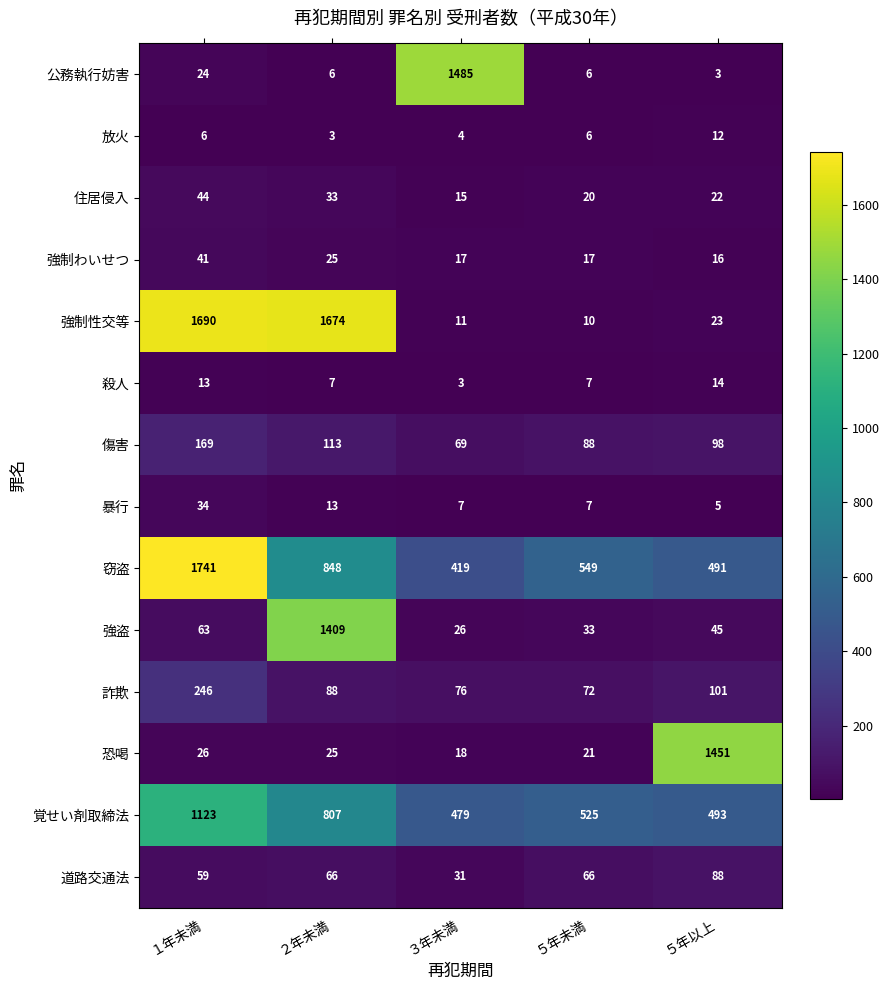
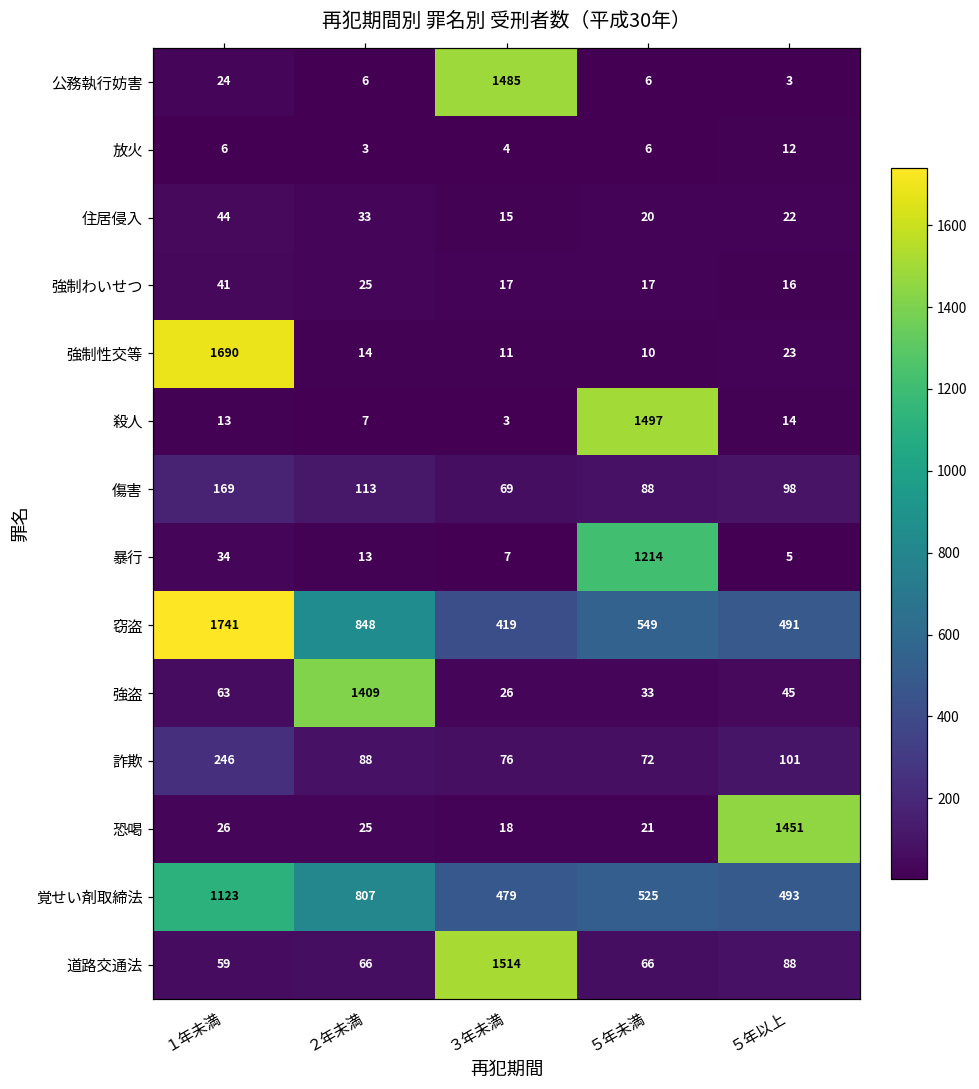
強制性交等, ２年未満: 1674 -> 14
殺人, ５年未満: 7 -> 1497
暴行, ５年未満: 7 -> 1214
道路交通法, ３年未満: 31 -> 1514
